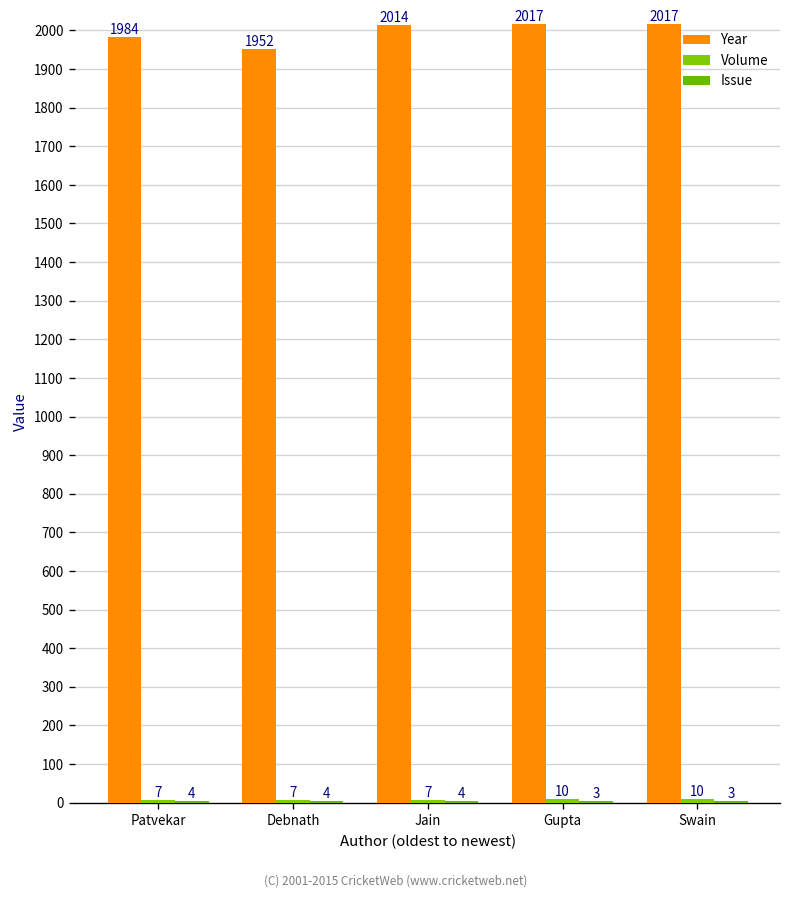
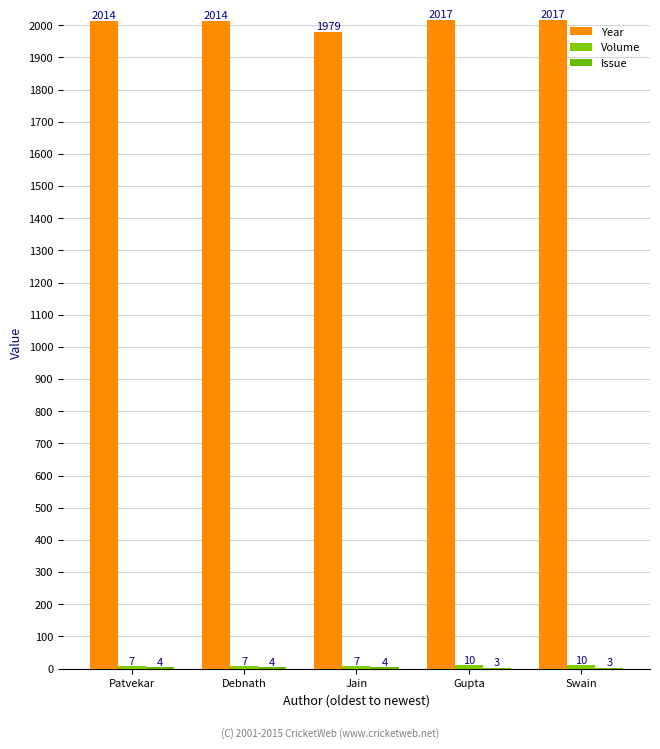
Year, Patvekar: 1984 -> 2014
Year, Debnath: 1952 -> 2014
Year, Jain: 2014 -> 1979
